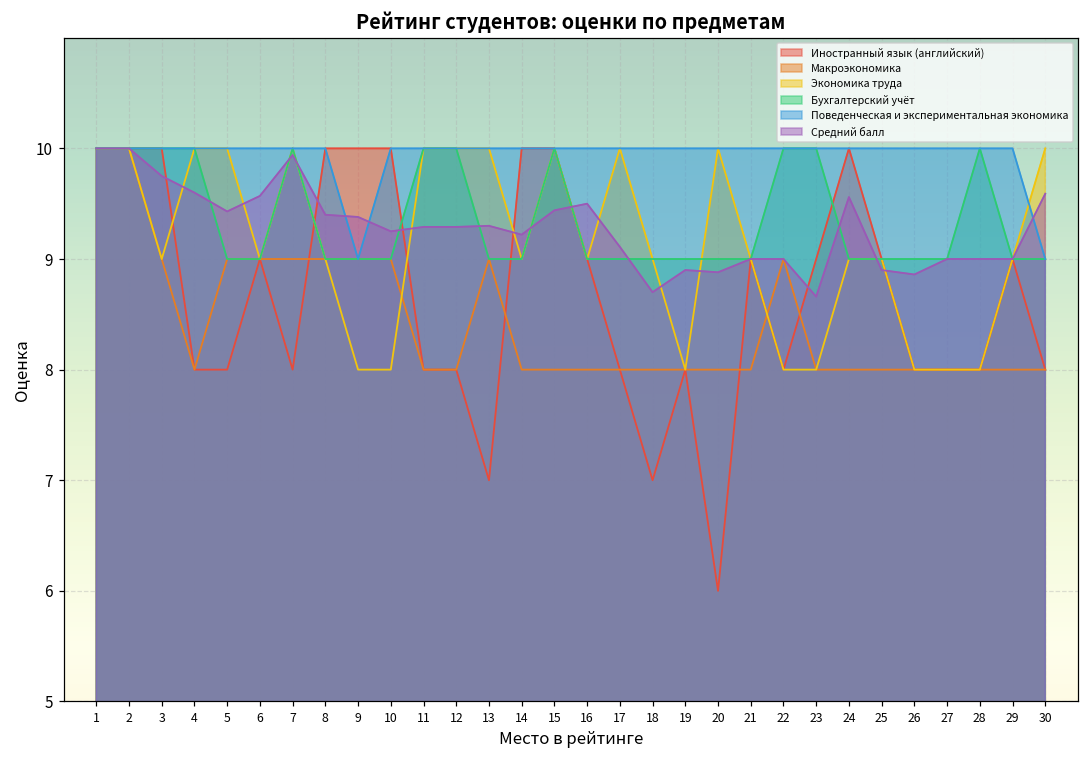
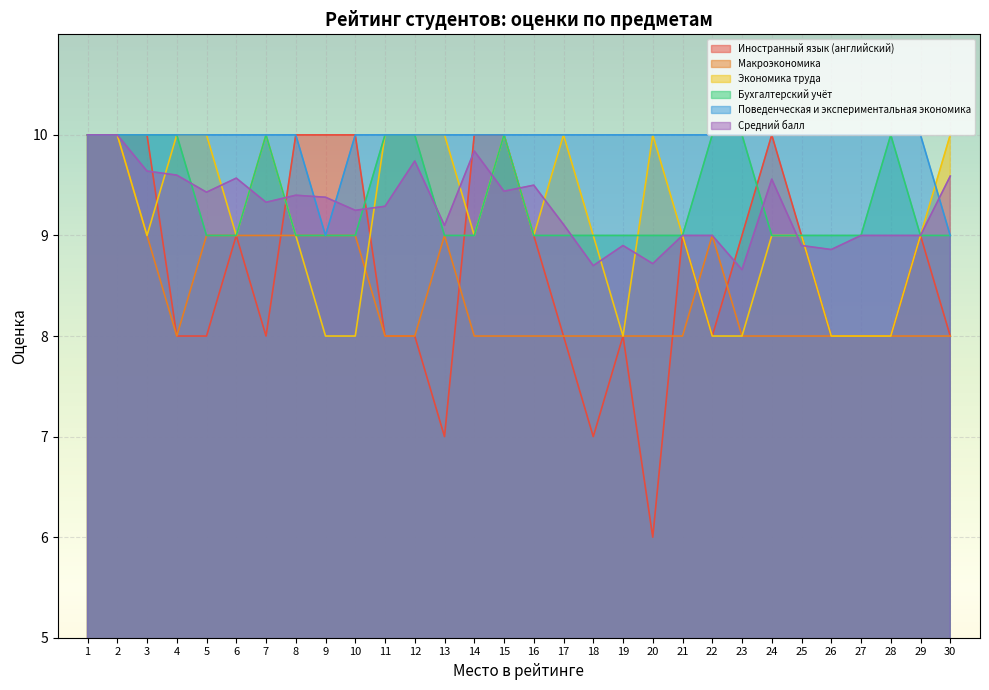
Средний балл, 3: 9.75 -> 9.64
Средний балл, 7: 9.94 -> 9.33
Средний балл, 12: 9.29 -> 9.74
Средний балл, 13: 9.3 -> 9.1
Средний балл, 14: 9.22 -> 9.84
Средний балл, 20: 8.88 -> 8.72
